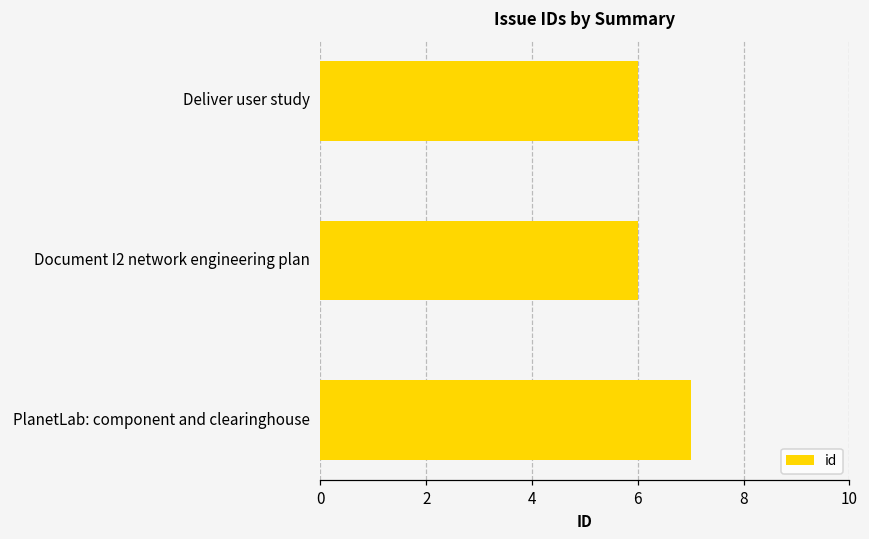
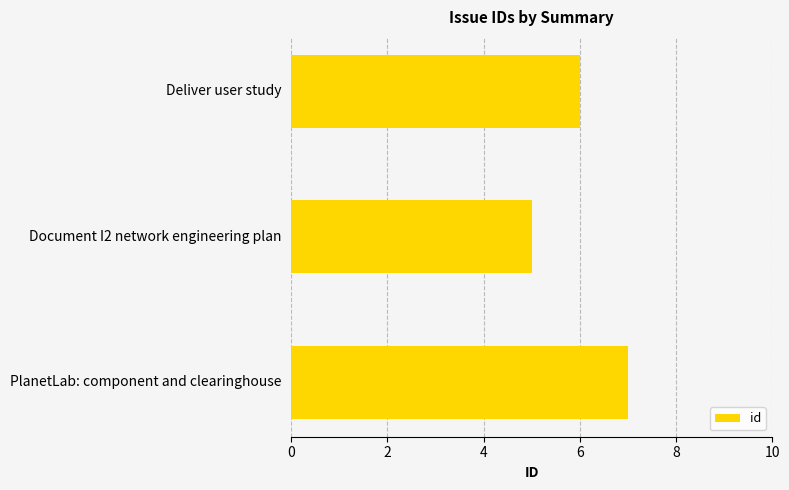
Document I2 network engineering plan: 6 -> 5
